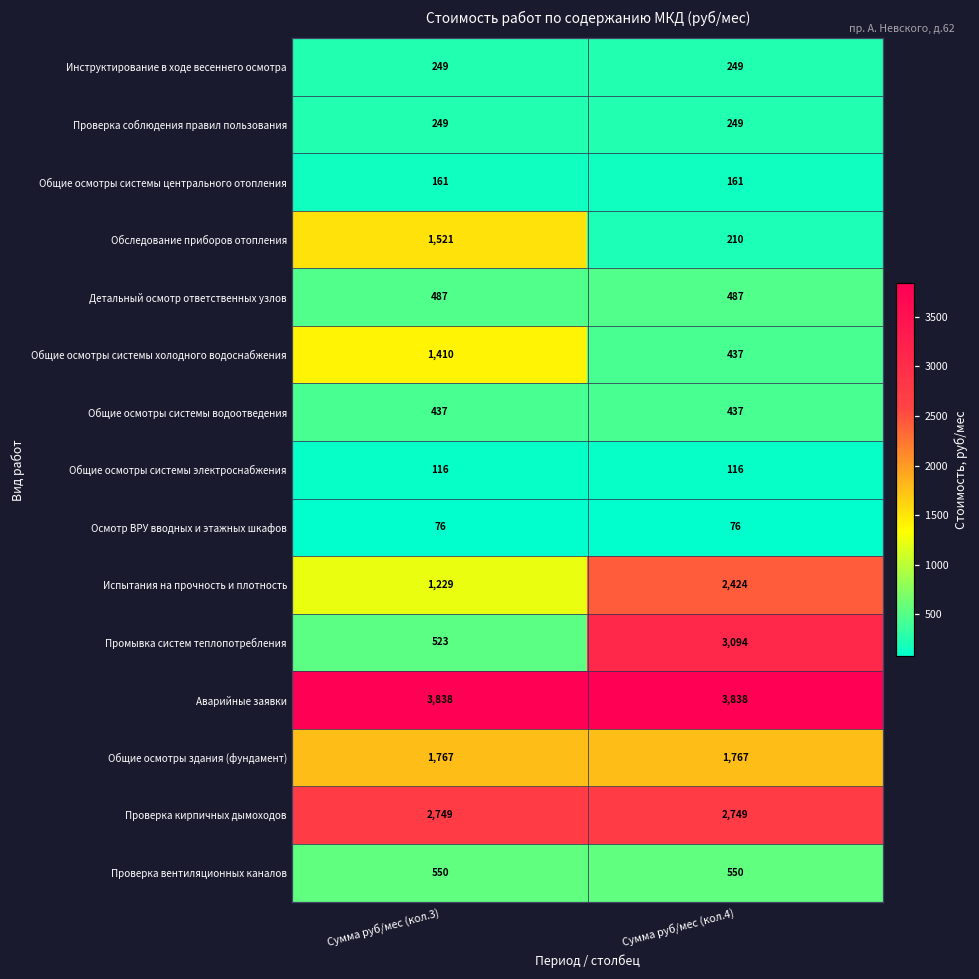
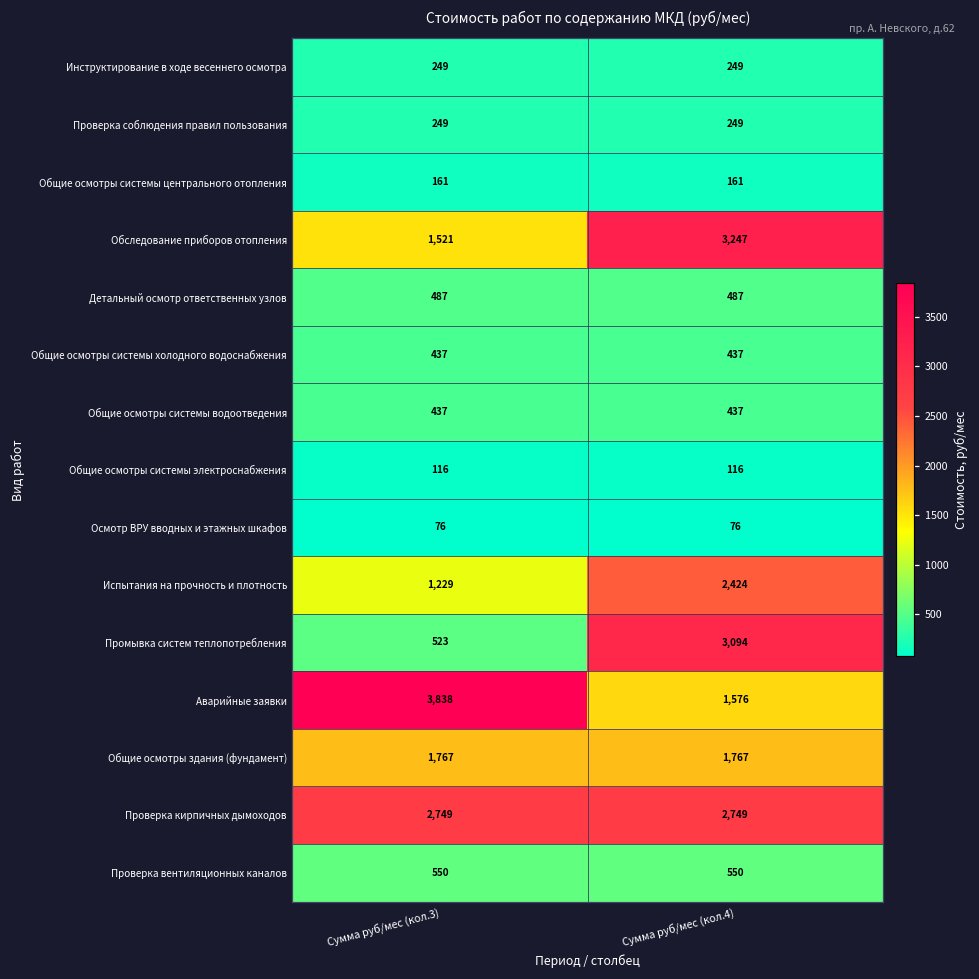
Обследование приборов отопления, Сумма руб/мес (кол.4): 210 -> 3,247
Общие осмотры системы холодного водоснабжения, Сумма руб/мес (кол.3): 1,410 -> 437
Аварийные заявки, Сумма руб/мес (кол.4): 3,838 -> 1,576
